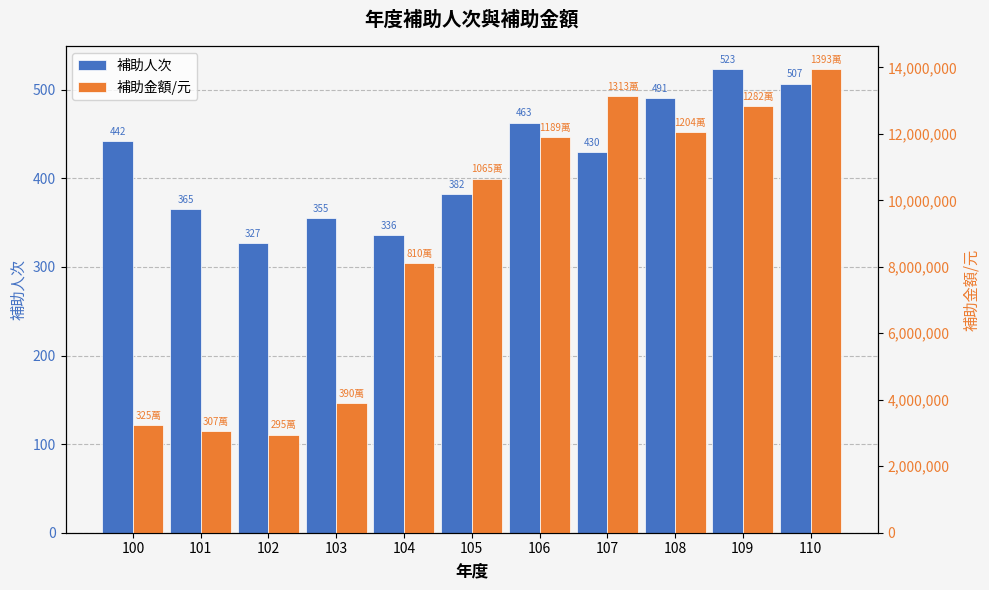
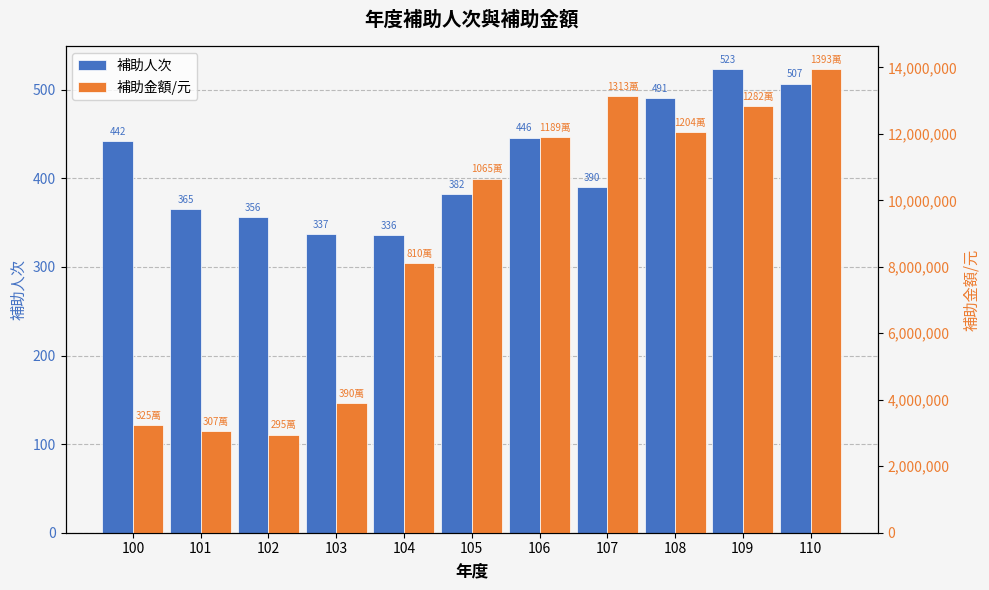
補助人次, 102: 327 -> 356
補助人次, 103: 355 -> 337
補助人次, 106: 463 -> 446
補助人次, 107: 430 -> 390
